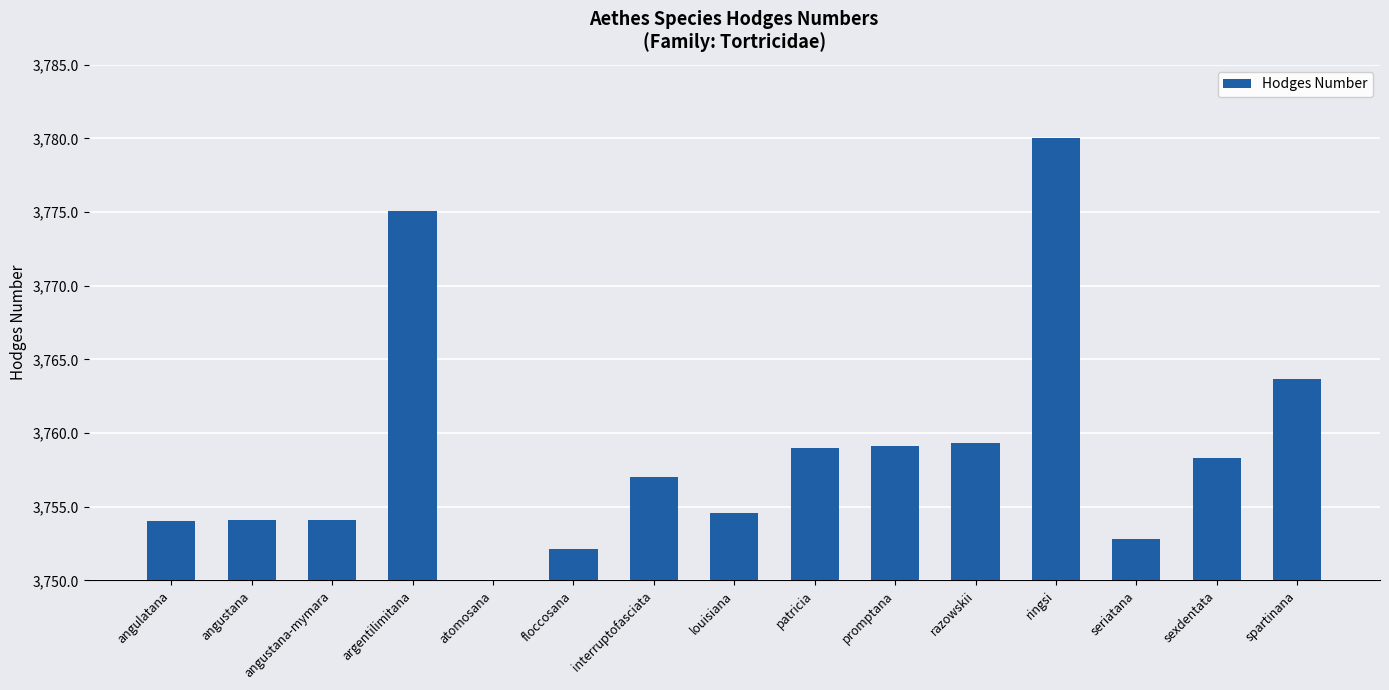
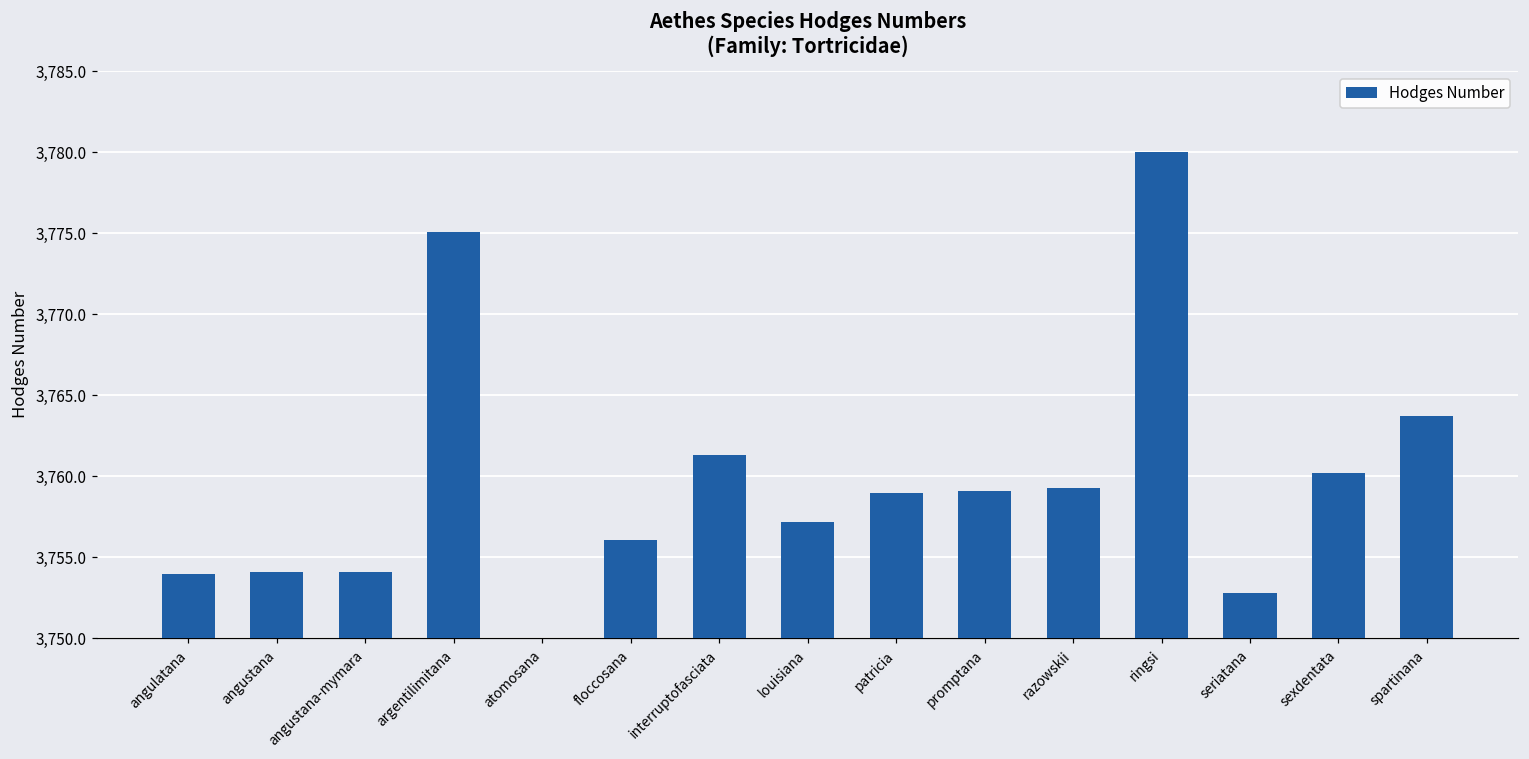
floccosana: 3,752.1 -> 3,756.1
interruptofasciata: 3,757.0 -> 3,761.3
louisiana: 3,754.6 -> 3,757.2
sexdentata: 3,758.3 -> 3,760.2
